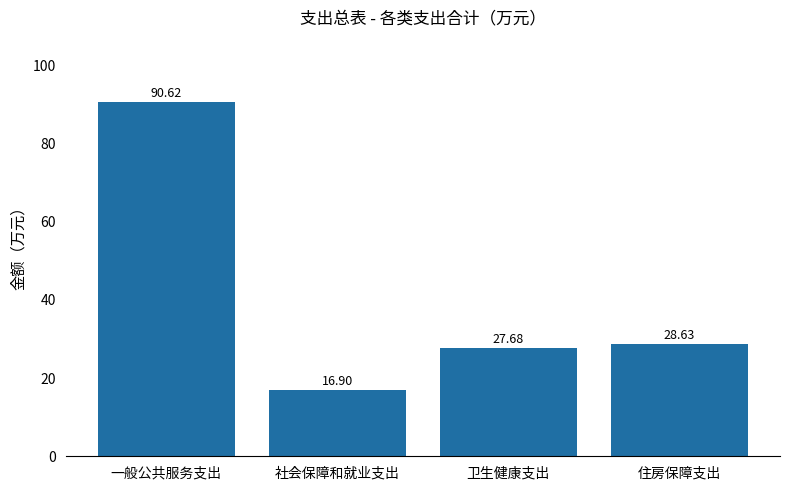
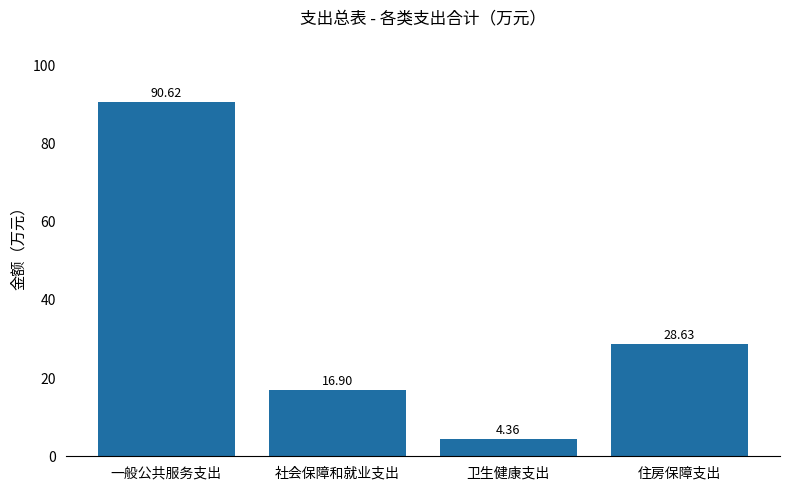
卫生健康支出: 27.68 -> 4.36
